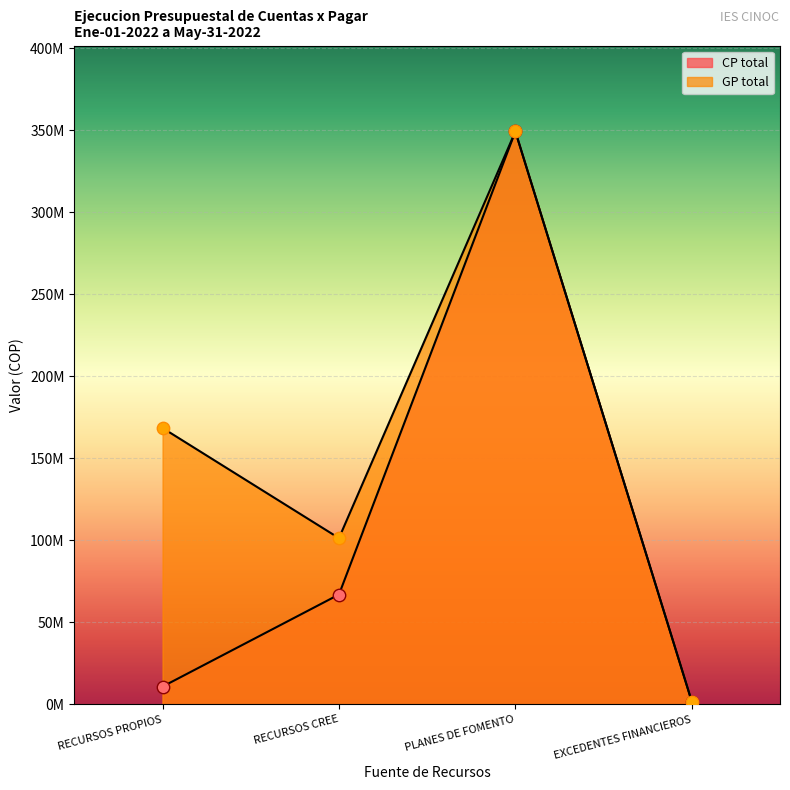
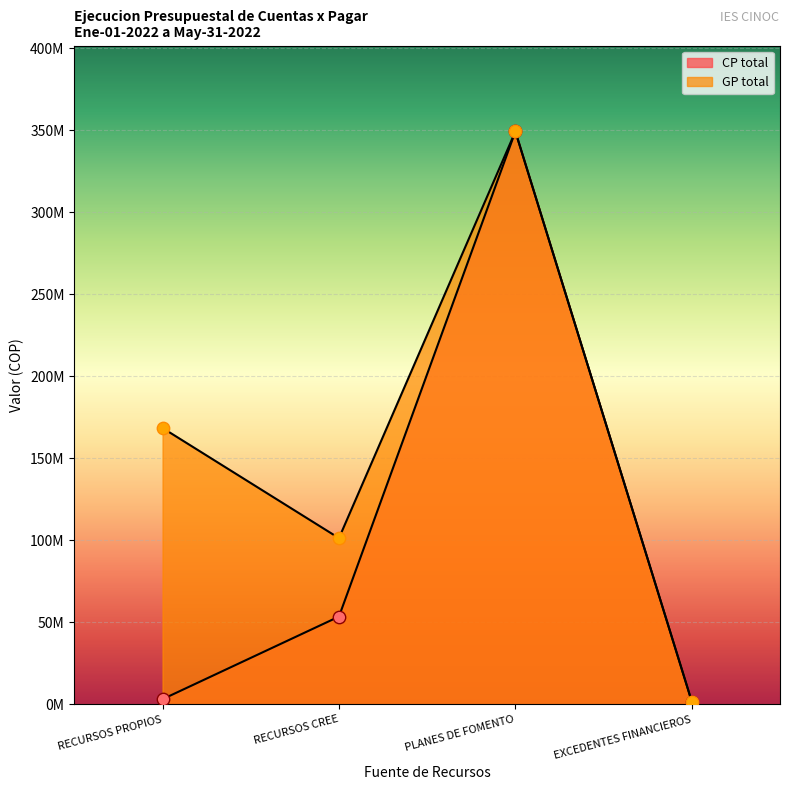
CP total, RECURSOS PROPIOS: 11000000 -> 3000000
CP total, RECURSOS CREE: 67000000 -> 54000000
